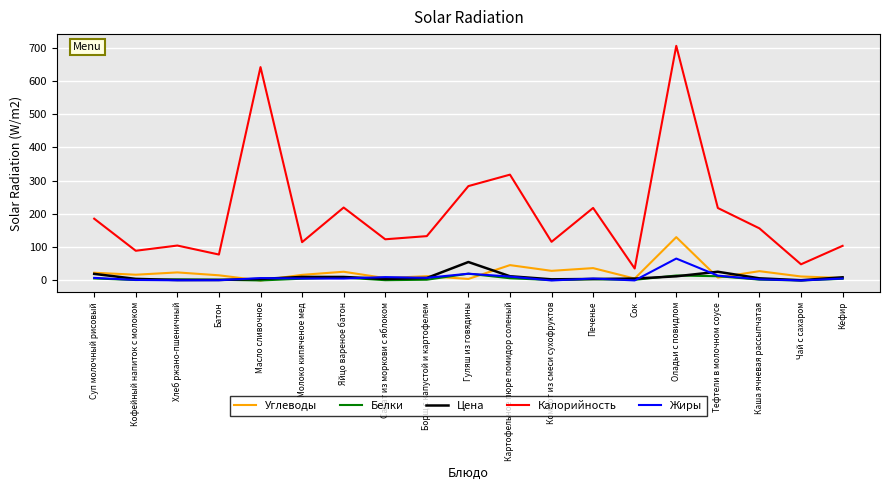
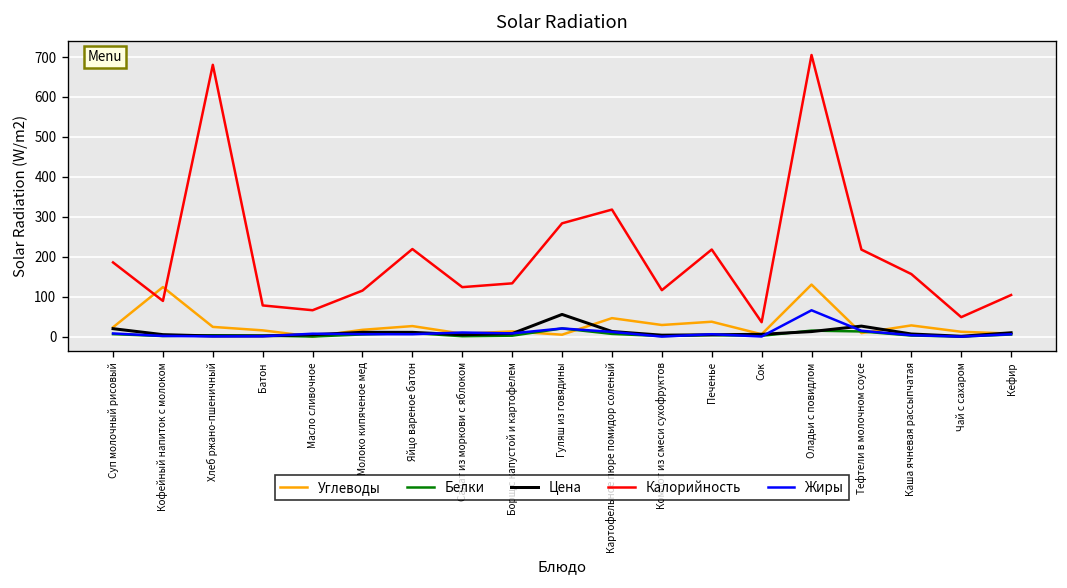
Углеводы, Кофейный напиток с молоком: 20 -> 120
Калорийность, Хлеб ржано-пшеничный: 110 -> 680
Калорийность, Масло сливочное: 640 -> 70
